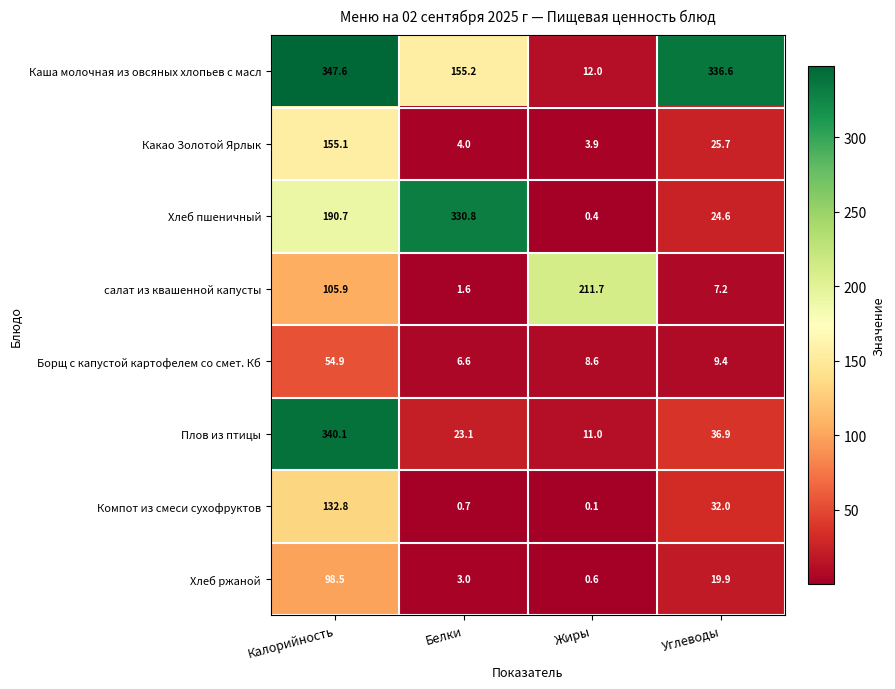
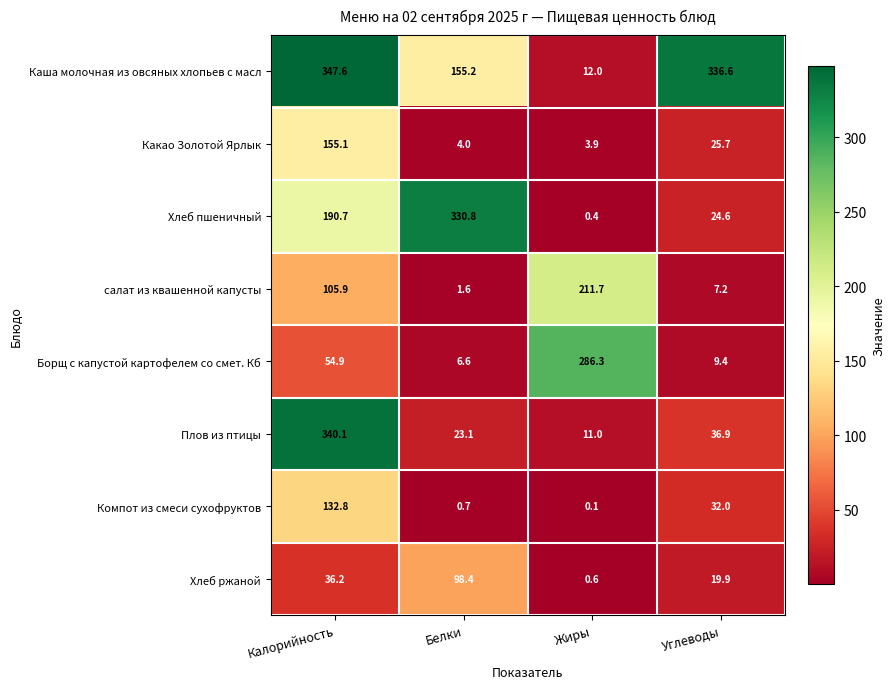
Борщ с капустой картофелем со смет. Кб, Жиры: 8.6 -> 286.3
Хлеб ржаной, Калорийность: 98.5 -> 36.2
Хлеб ржаной, Белки: 3.0 -> 98.4
